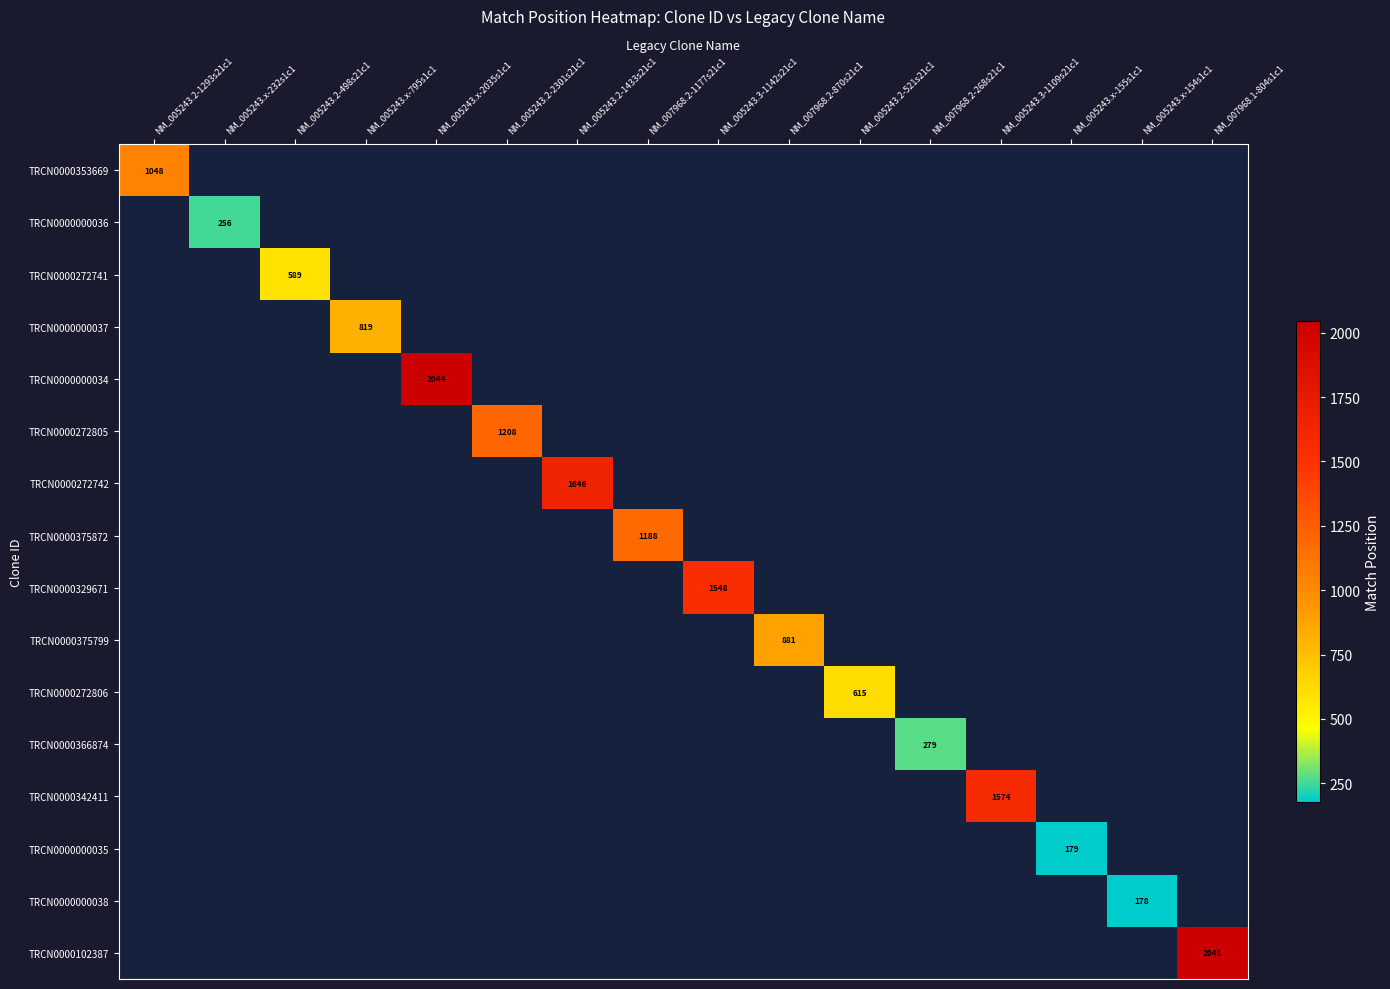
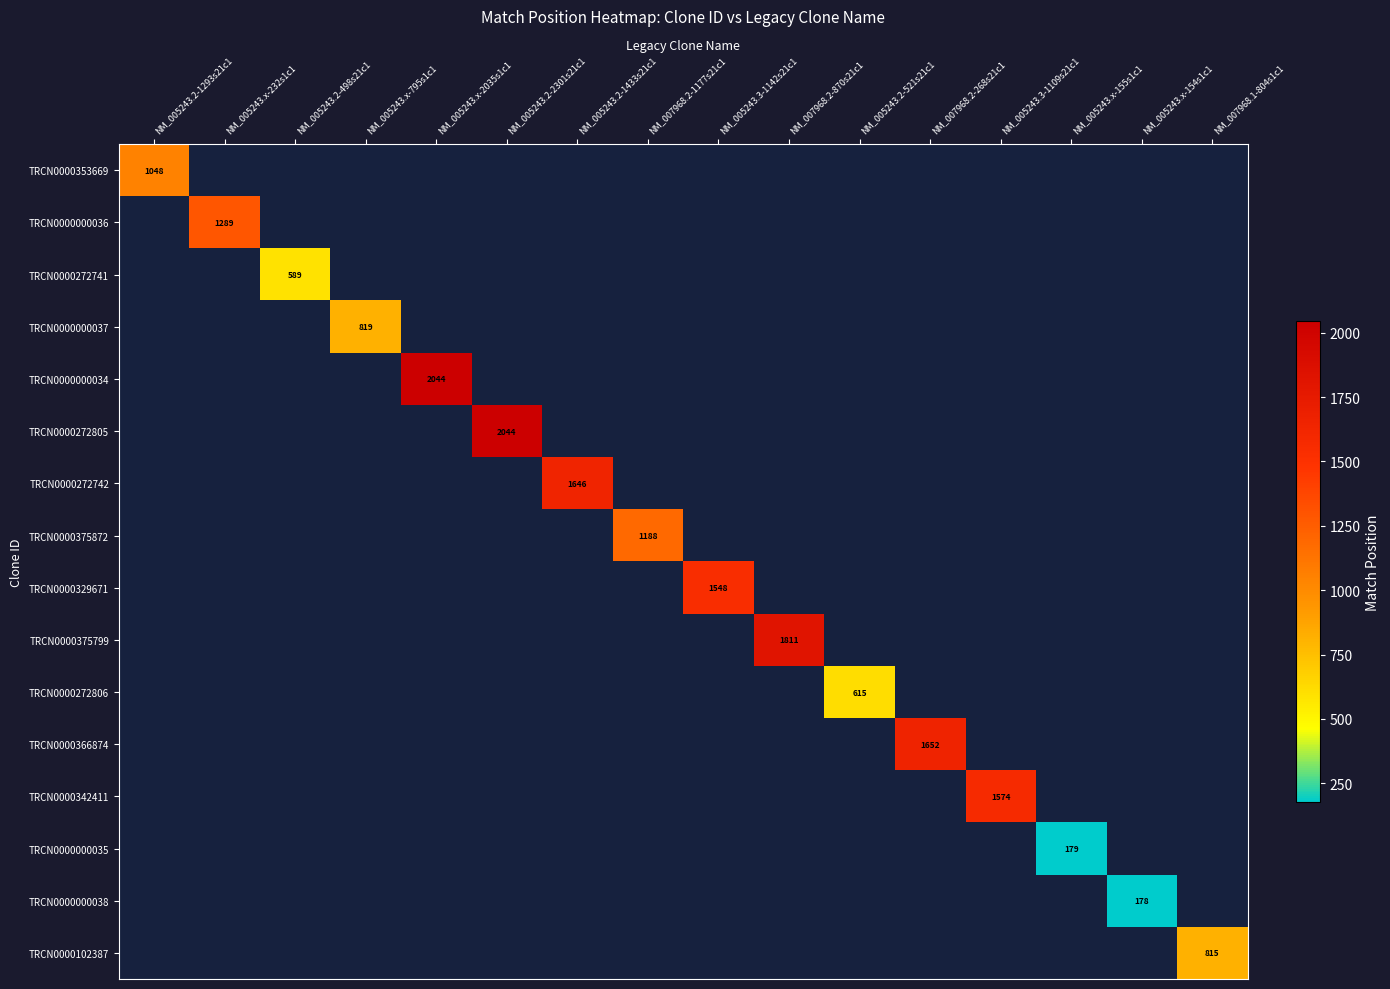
TRCN0000000036, NM_005243.x-232s1c1: 256 -> 1289
TRCN0000272805, NM_005243.2-2301s21c1: 1208 -> 2044
TRCN0000375799, NM_007968.2-870s21c1: 881 -> 1811
TRCN0000366874, NM_007968.2-268s21c1: 279 -> 1652
TRCN0000102387, NM_007968.1-804s1c1: 2041 -> 815
